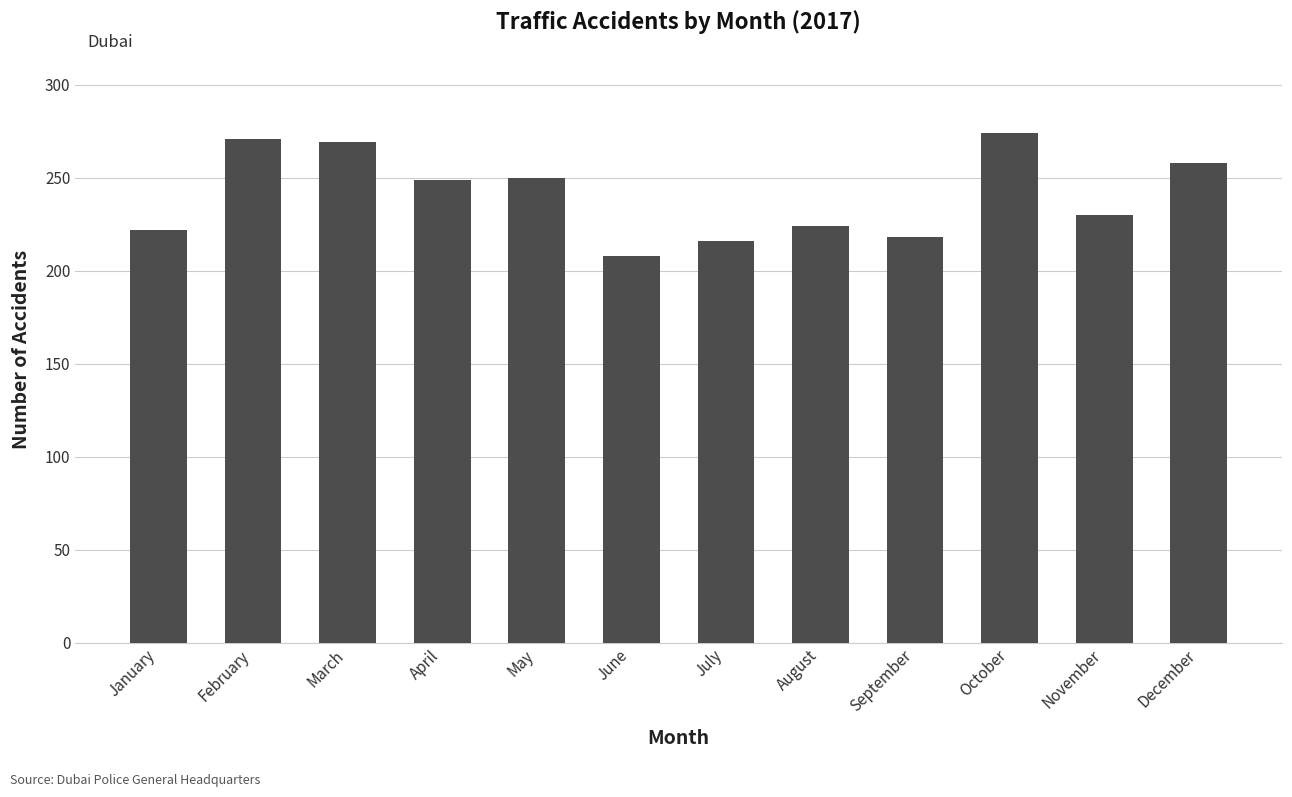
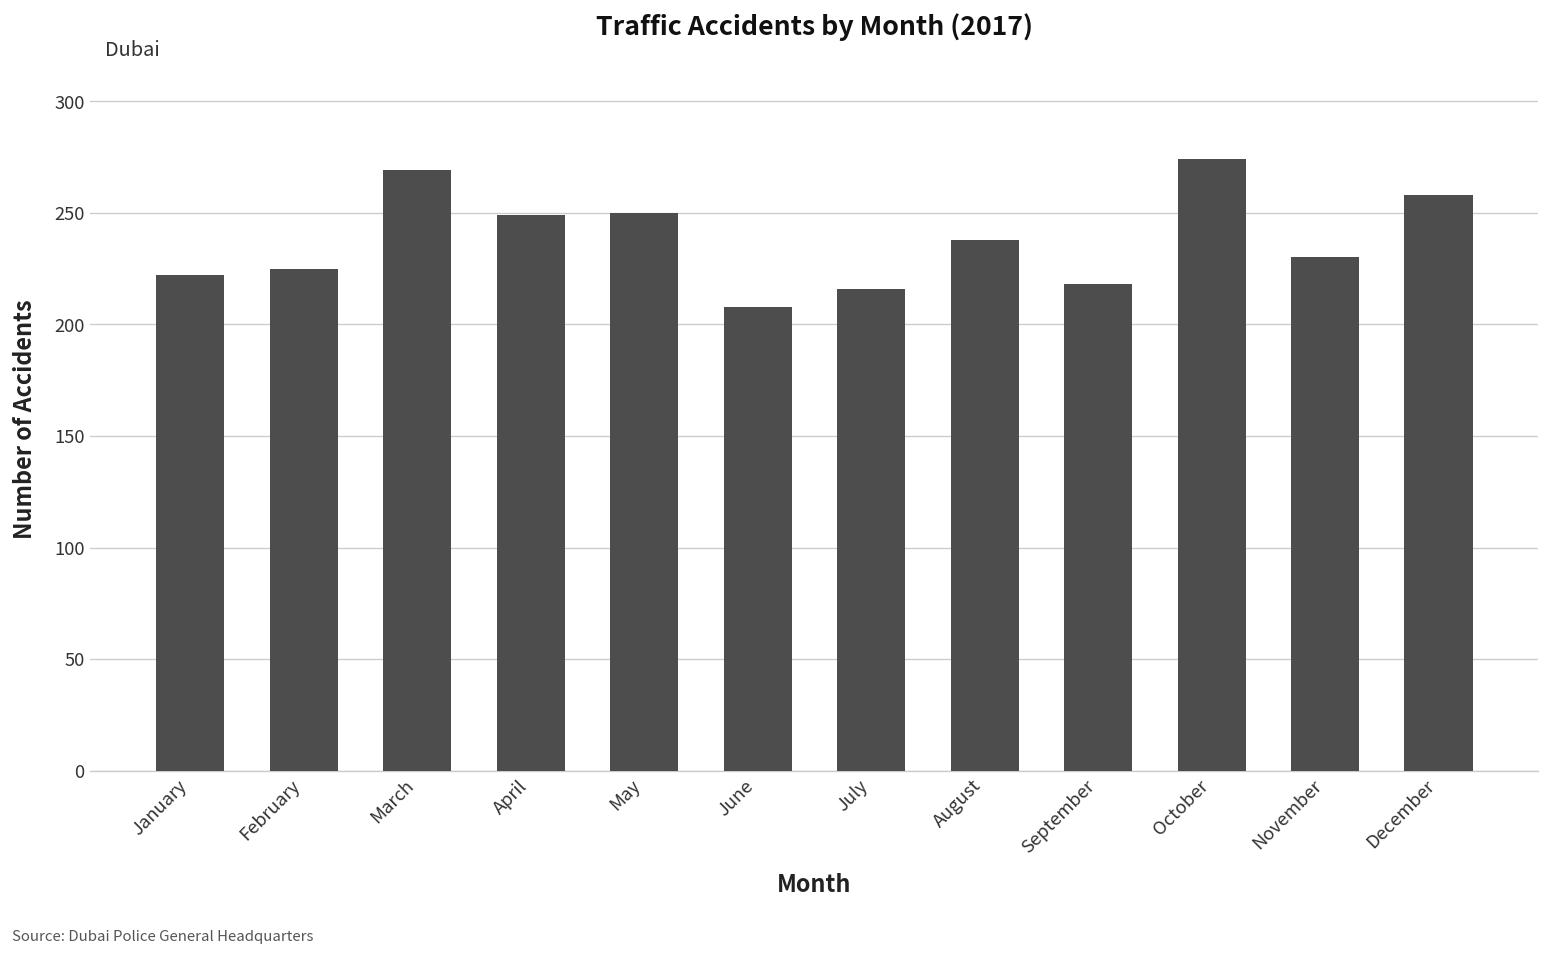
February: 271 -> 225
August: 224 -> 238
